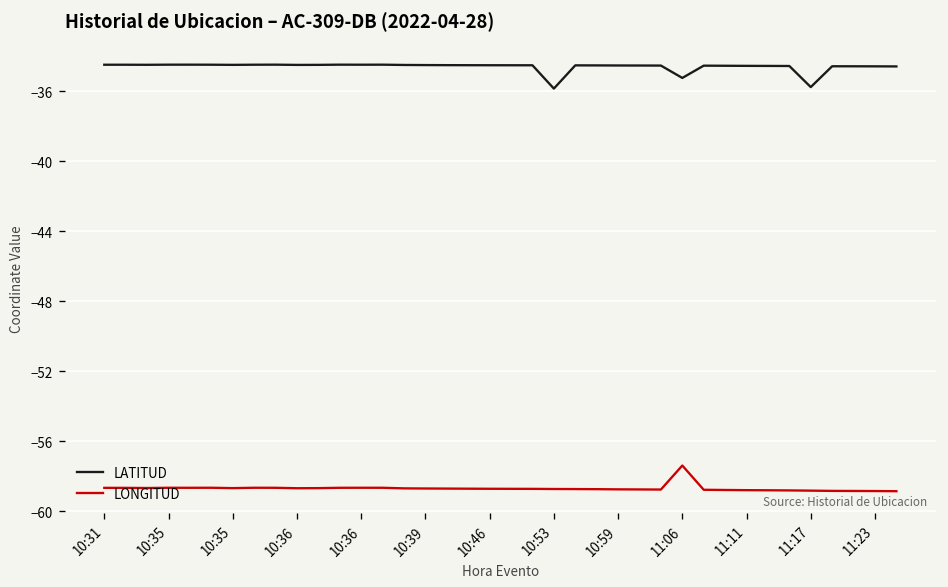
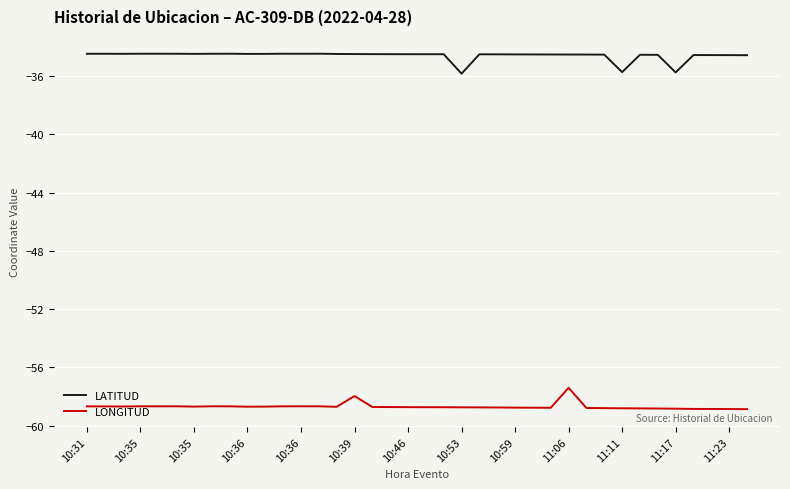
LONGITUD, 10:39: -58.7 -> -58.0
LATITUD, 11:06: -35.2 -> -34.5
LATITUD, 11:11: -34.5 -> -35.7
